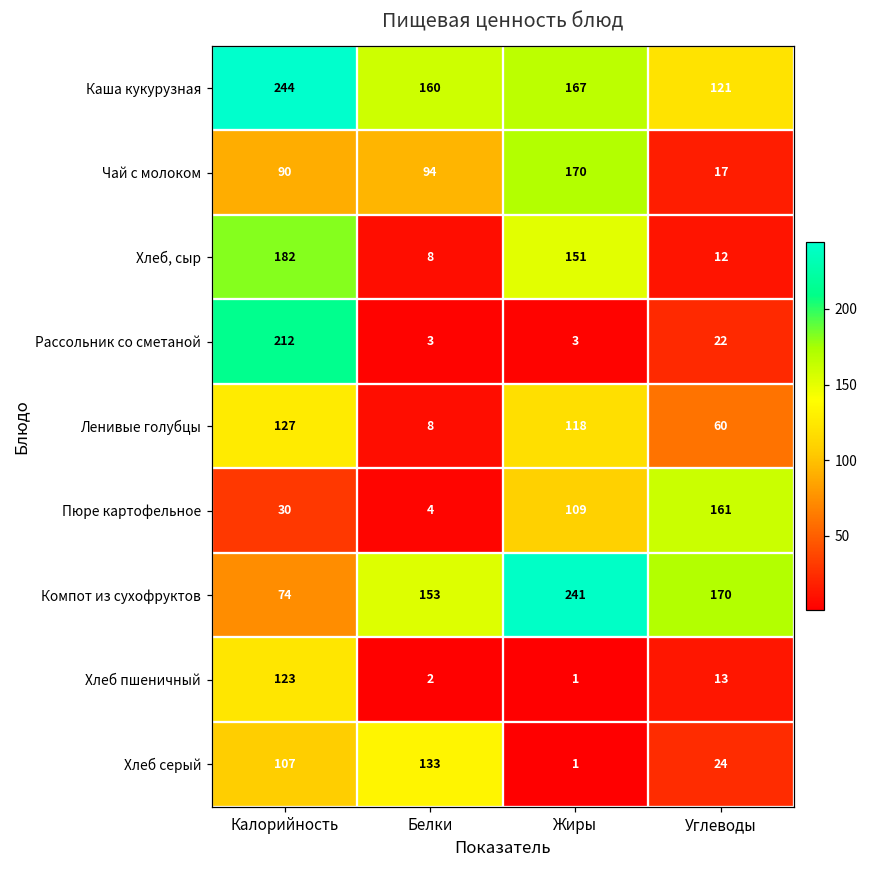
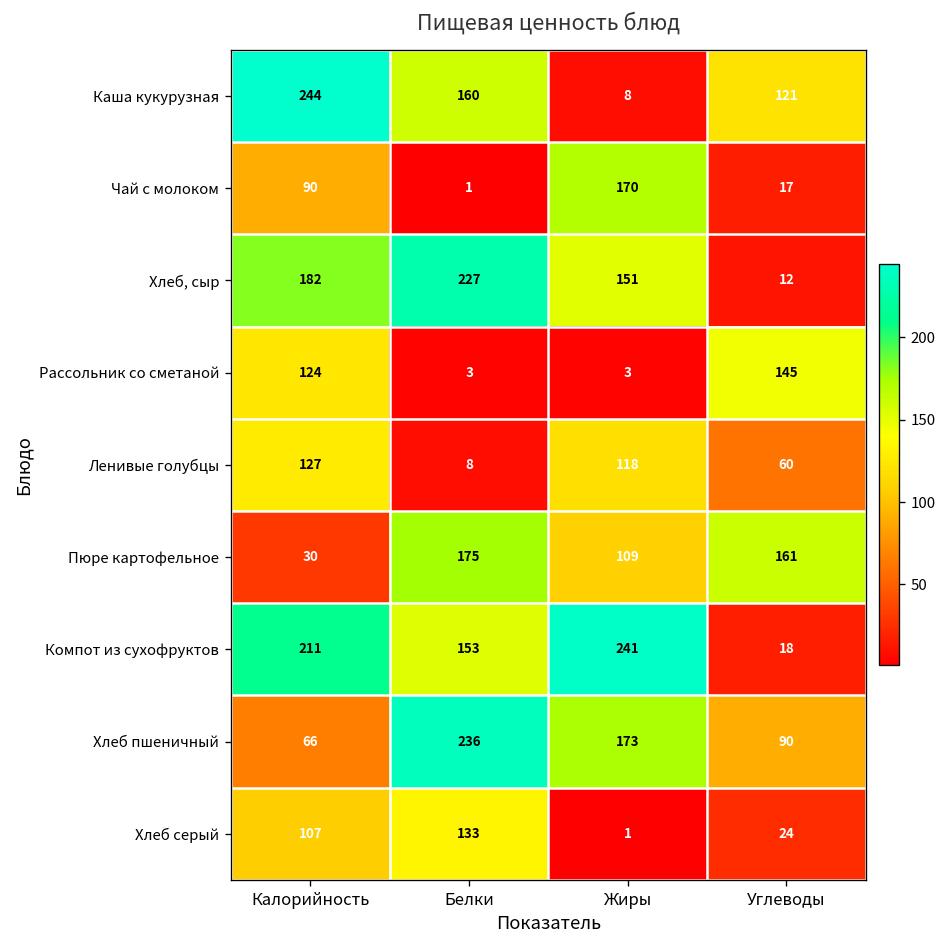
Каша кукурузная, Жиры: 167 -> 8
Чай с молоком, Белки: 94 -> 1
Хлеб, сыр, Белки: 8 -> 227
Рассольник со сметаной, Калорийность: 212 -> 124
Рассольник со сметаной, Углеводы: 22 -> 145
Пюре картофельное, Белки: 4 -> 175
Компот из сухофруктов, Калорийность: 74 -> 211
Компот из сухофруктов, Углеводы: 170 -> 18
Хлеб пшеничный, Калорийность: 123 -> 66
Хлеб пшеничный, Белки: 2 -> 236
Хлеб пшеничный, Жиры: 1 -> 173
Хлеб пшеничный, Углеводы: 13 -> 90
